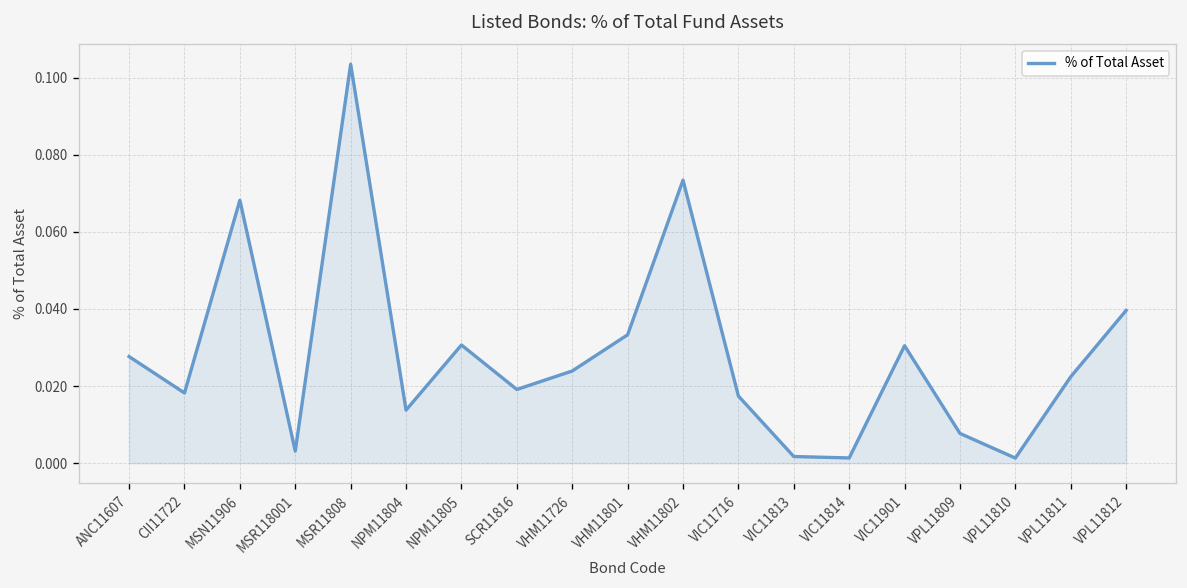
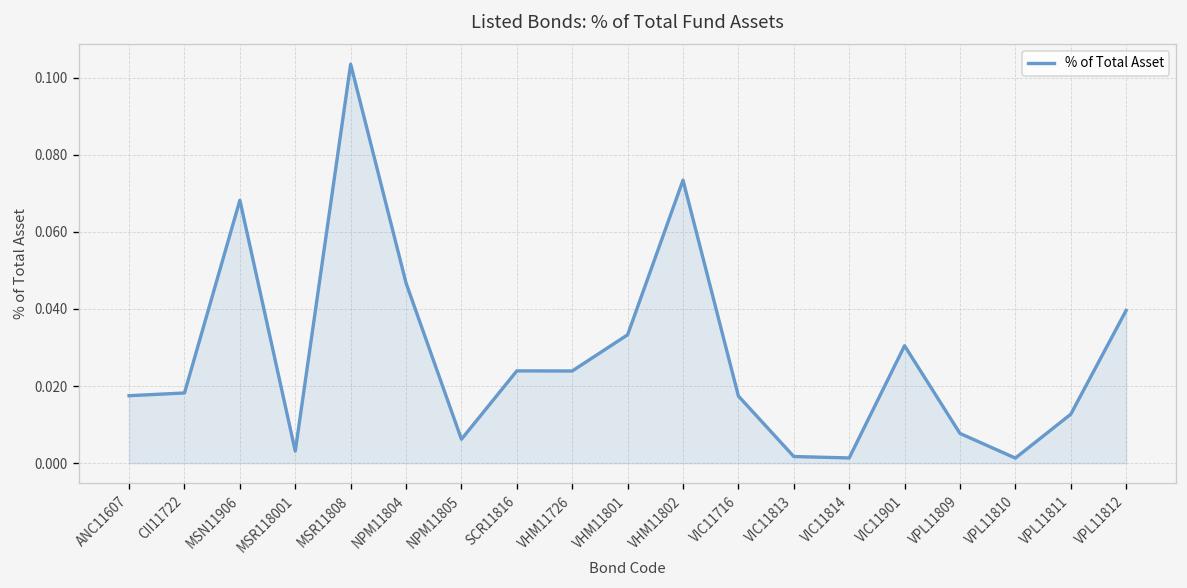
ANC11607: 0.028 -> 0.017
NPM11804: 0.014 -> 0.047
NPM11805: 0.031 -> 0.006
SCR11816: 0.019 -> 0.024
VPL11811: 0.022 -> 0.013
